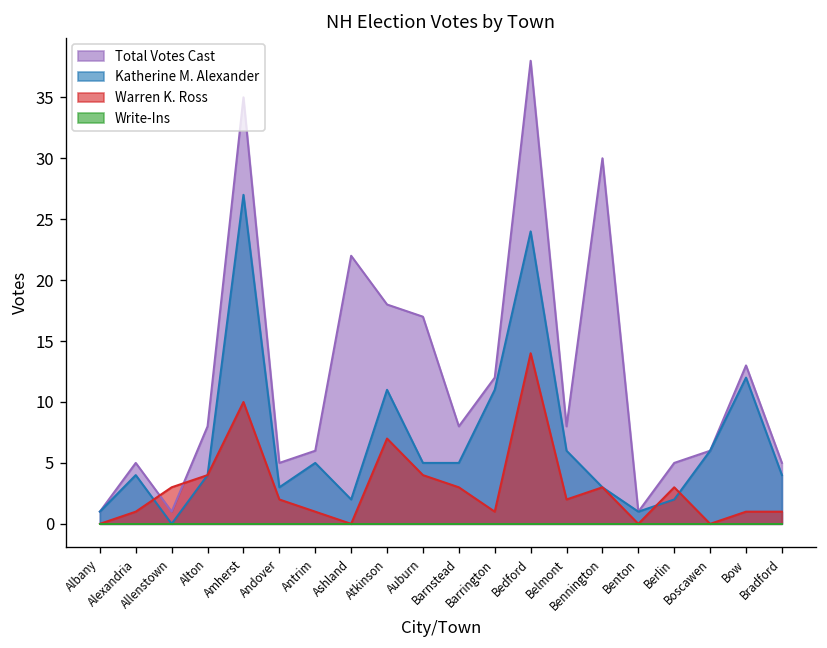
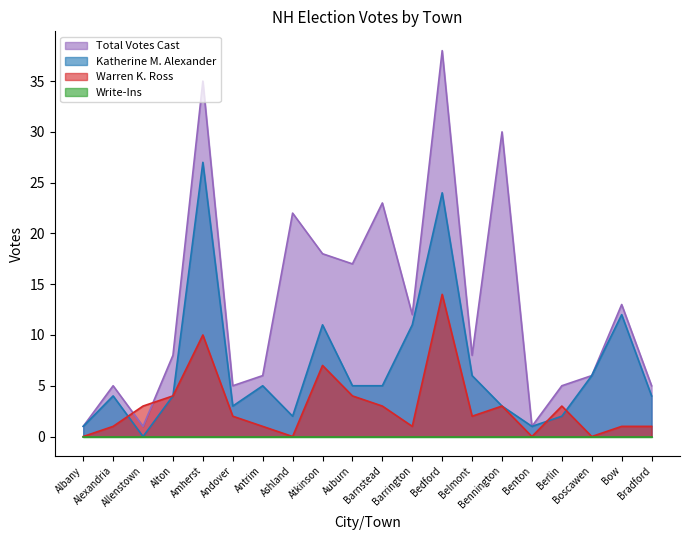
Total Votes Cast, Barnstead: 8 -> 23
